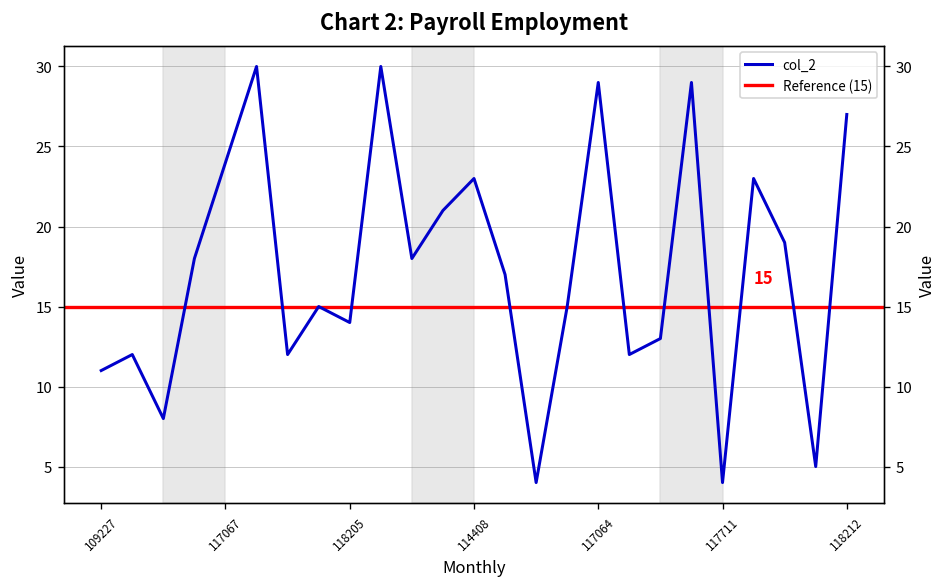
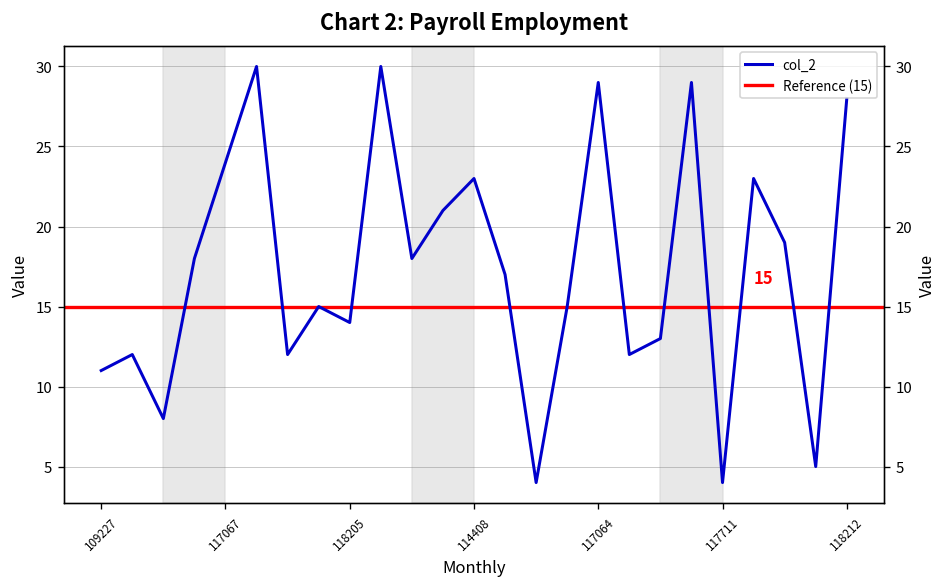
118212: 27 -> 28
